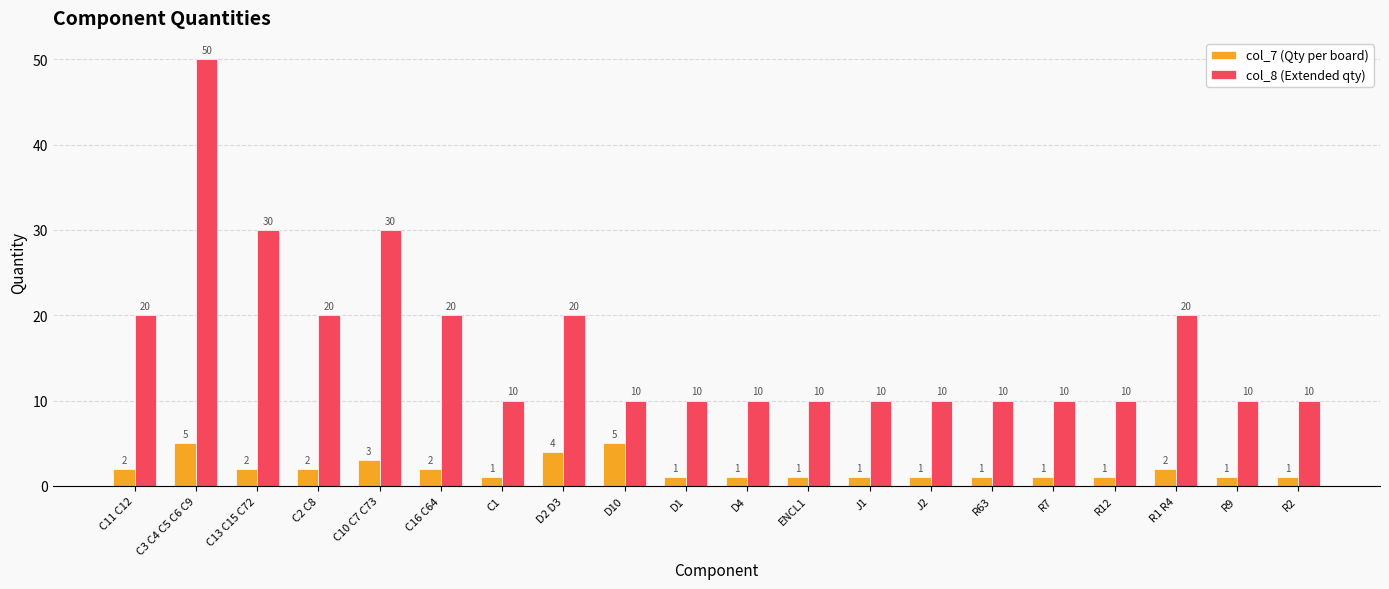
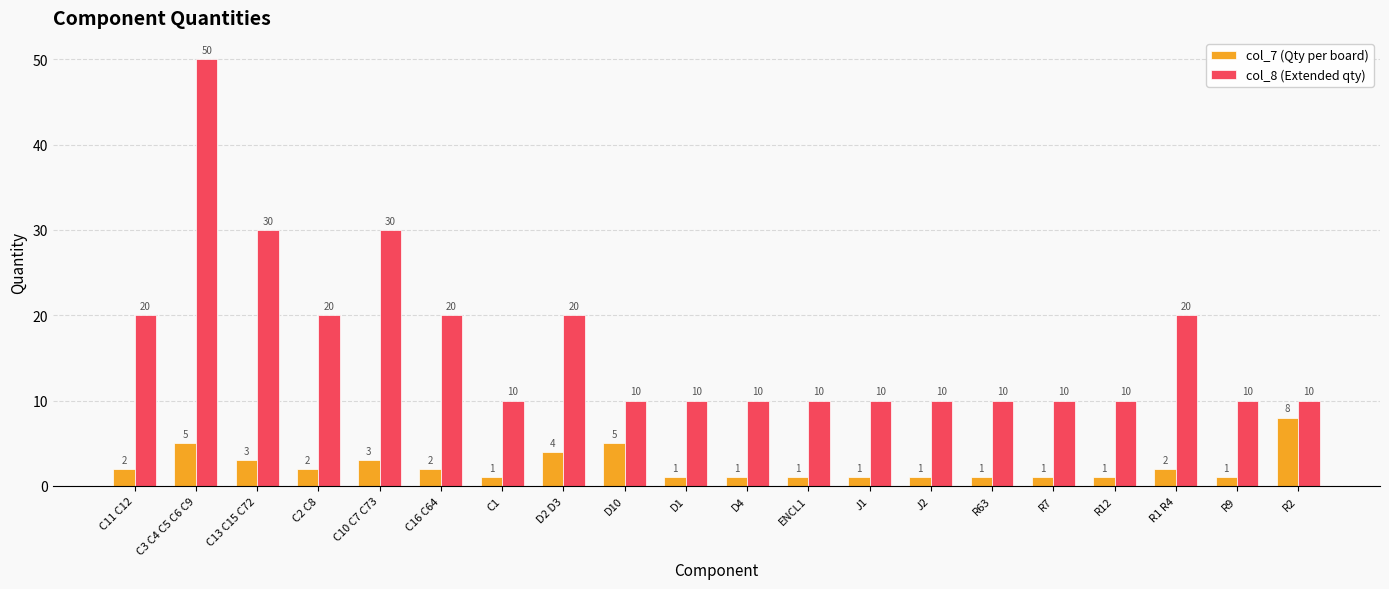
col_7 (Qty per board), C13 C15 C72: 2 -> 3
col_7 (Qty per board), R2: 1 -> 8
